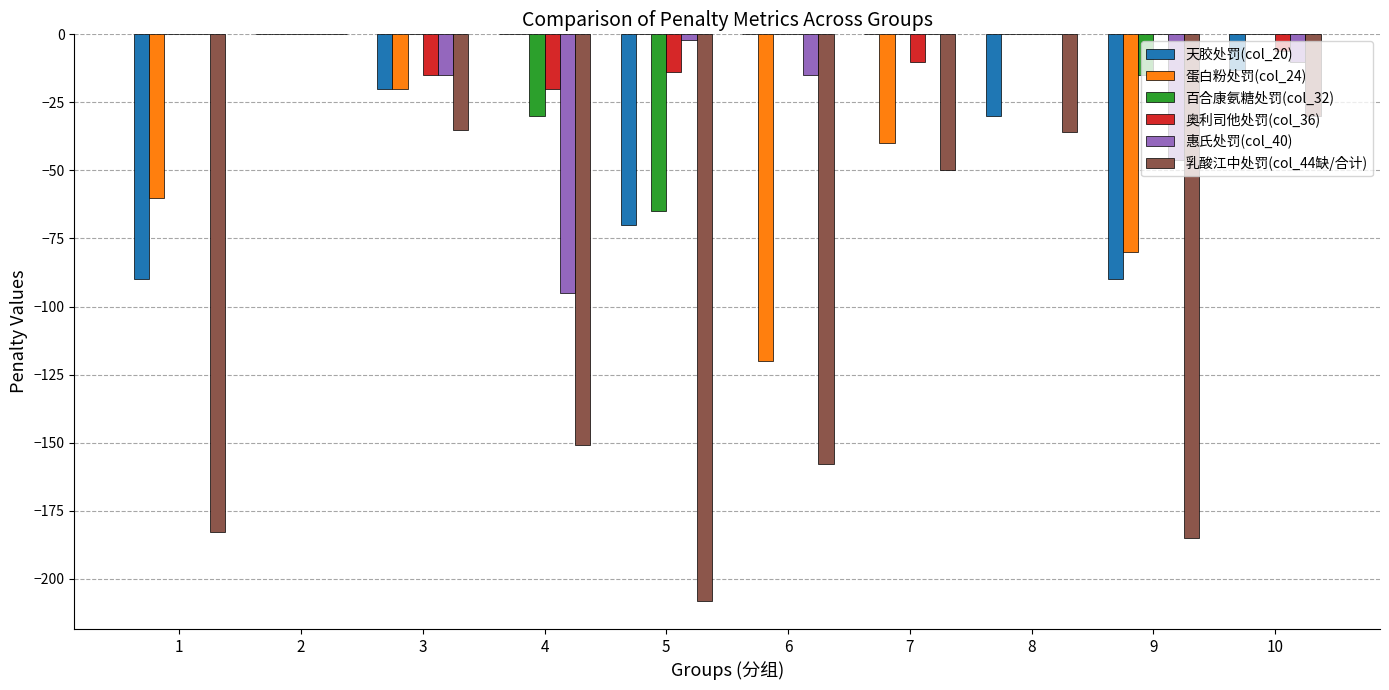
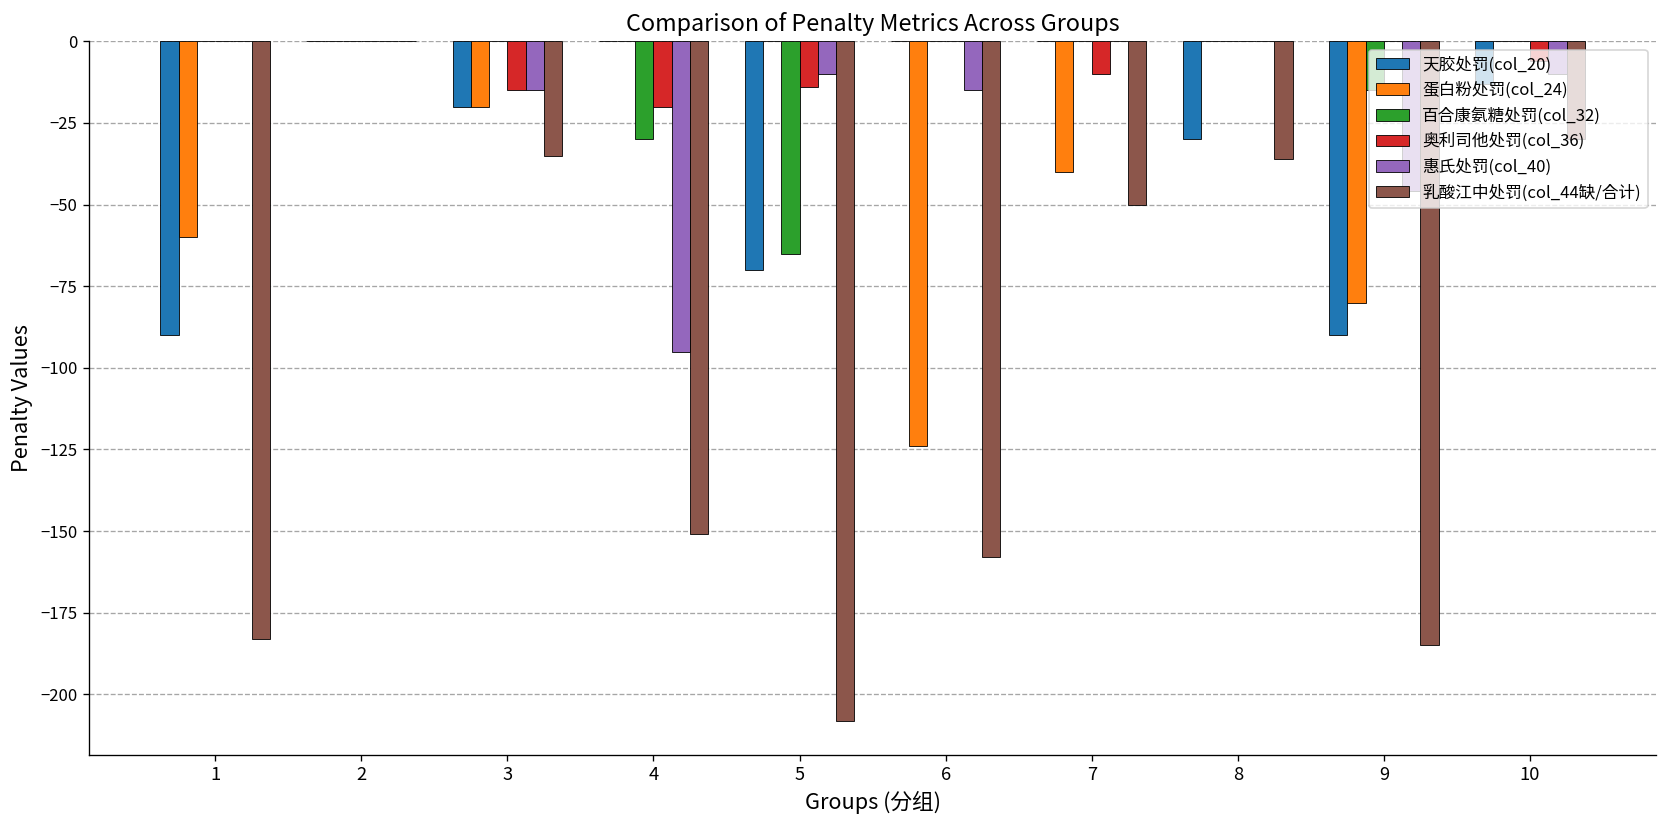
惠氏处罚(col_40), 5: -2 -> -10
蛋白粉处罚(col_24), 6: -120 -> -124
